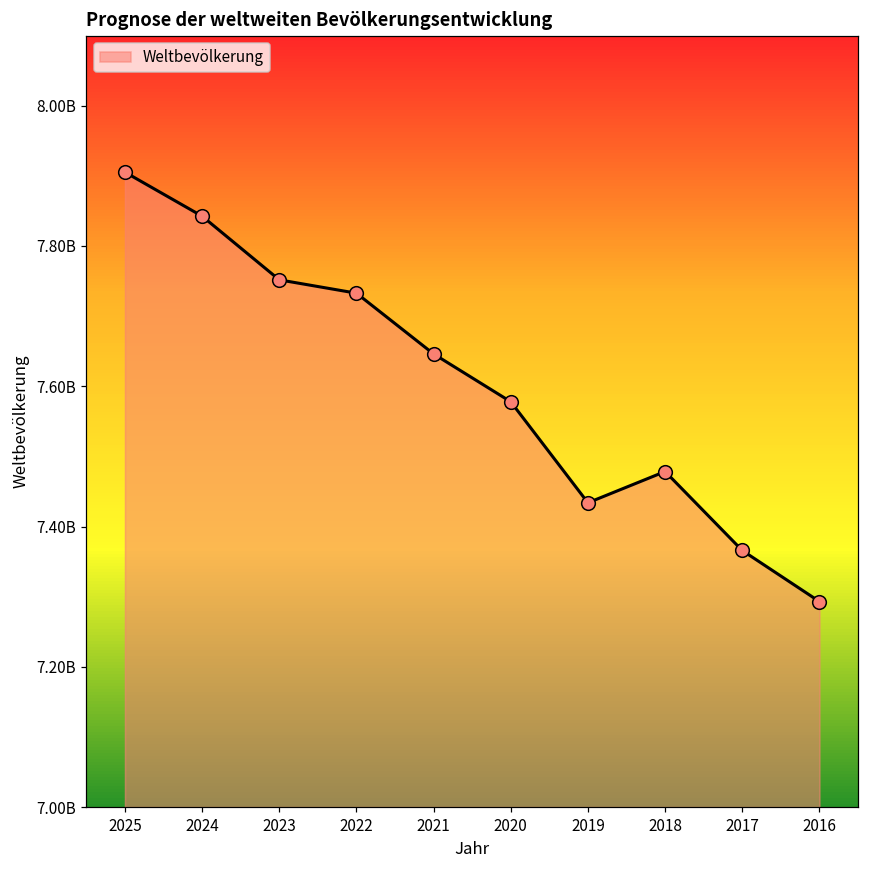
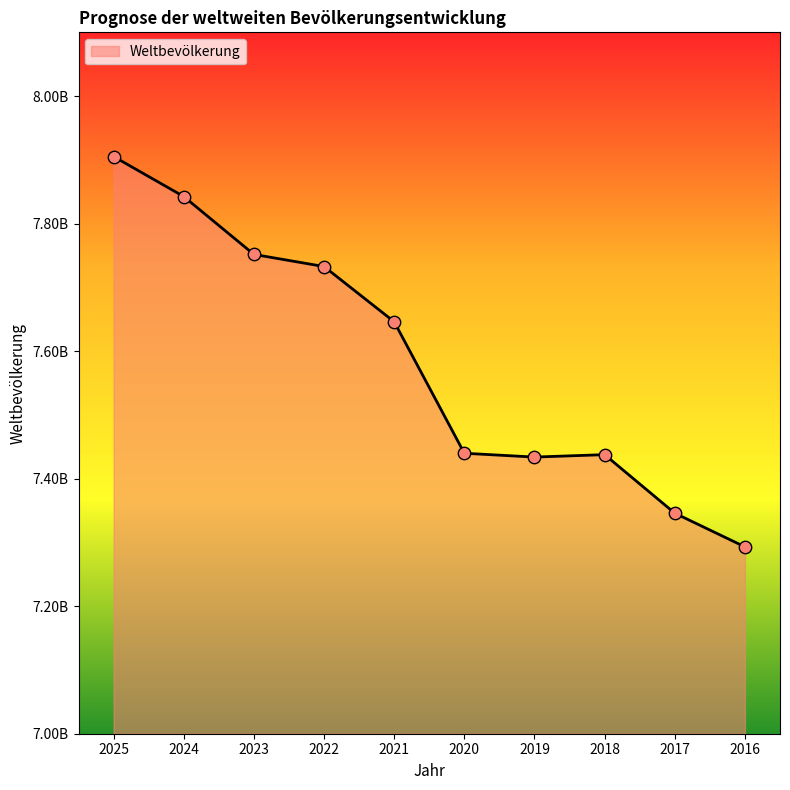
2020: 7580000000 -> 7440000000
2018: 7480000000 -> 7440000000
2017: 7370000000 -> 7350000000
